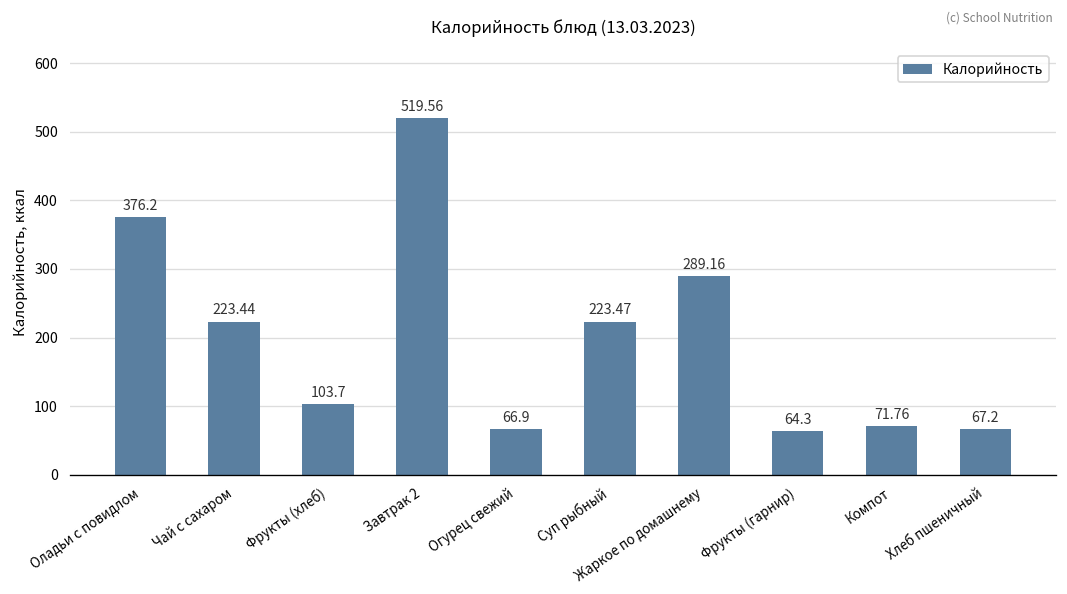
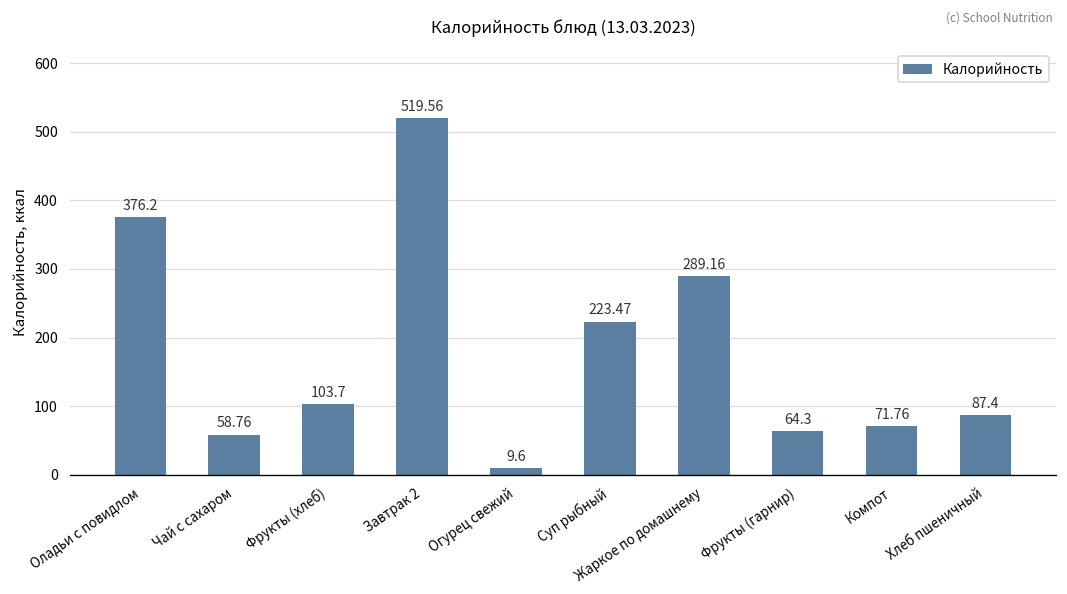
Чай с сахаром: 223.44 -> 58.76
Огурец свежий: 66.9 -> 9.6
Хлеб пшеничный: 67.2 -> 87.4
